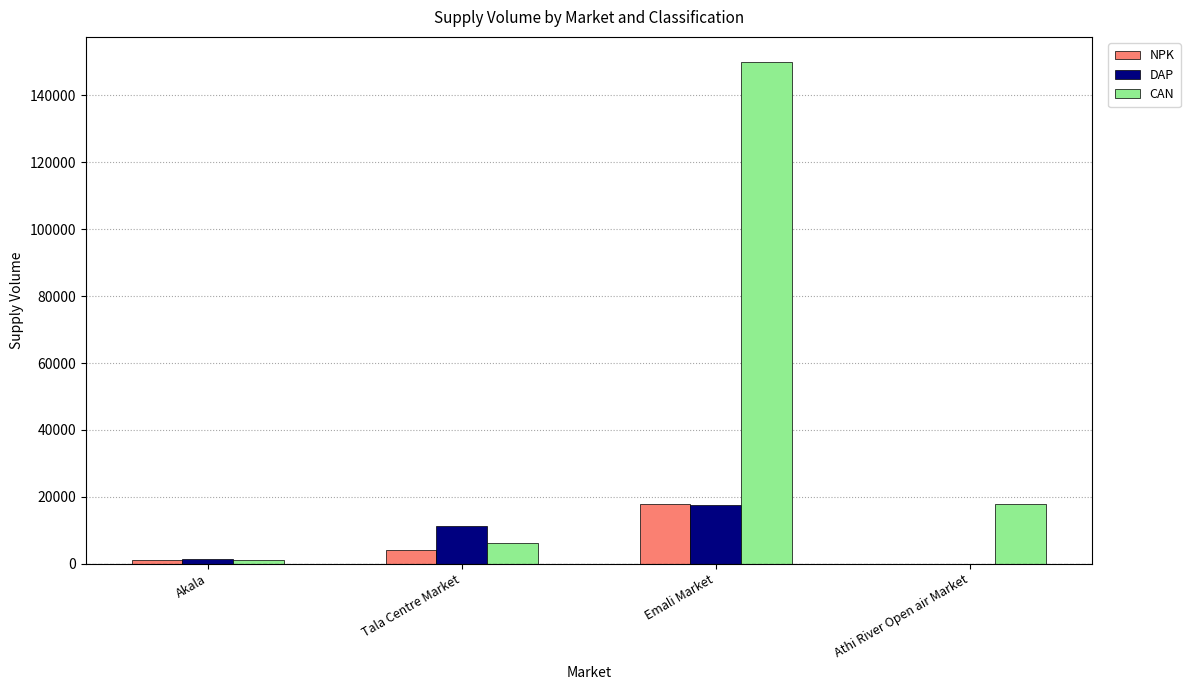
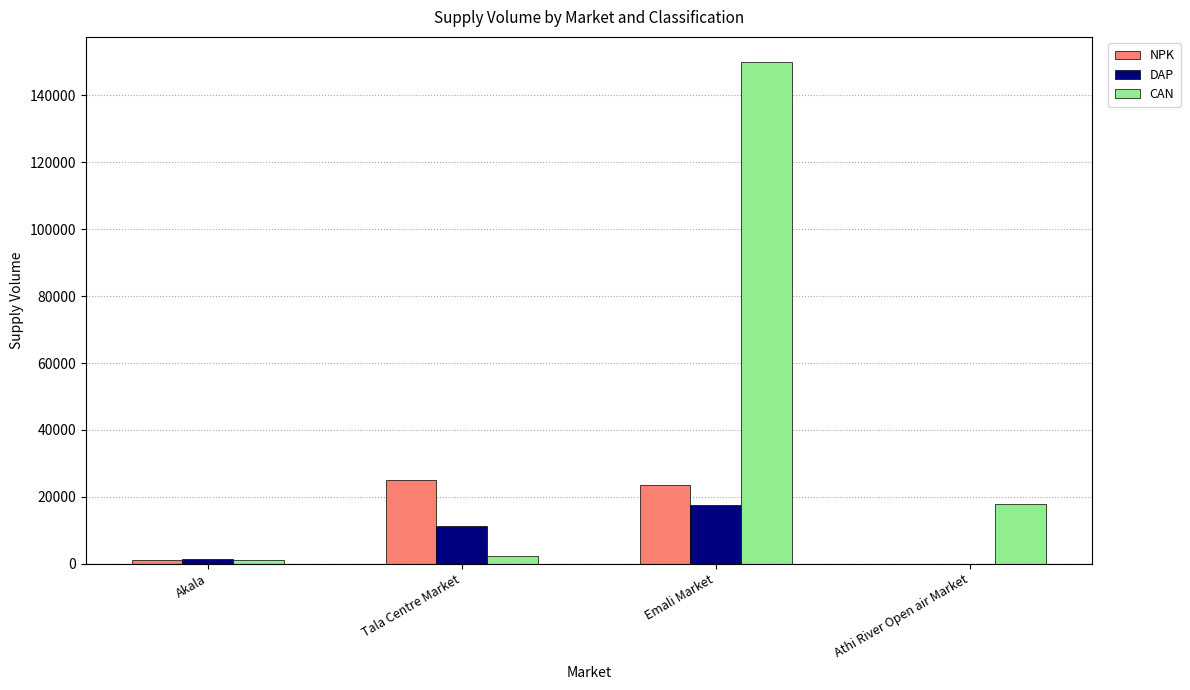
NPK, Tala Centre Market: 4000 -> 25000
CAN, Tala Centre Market: 6000 -> 2000
NPK, Emali Market: 18000 -> 23000
